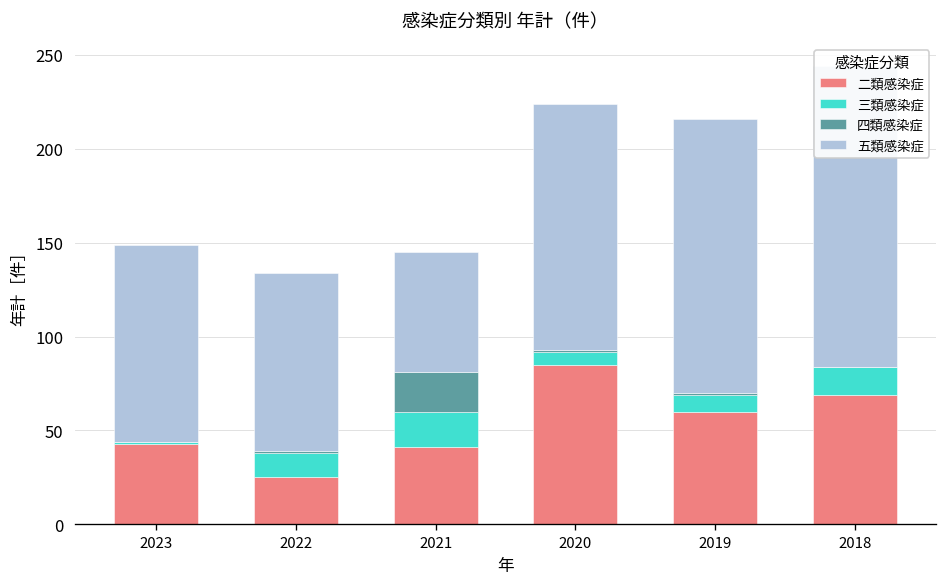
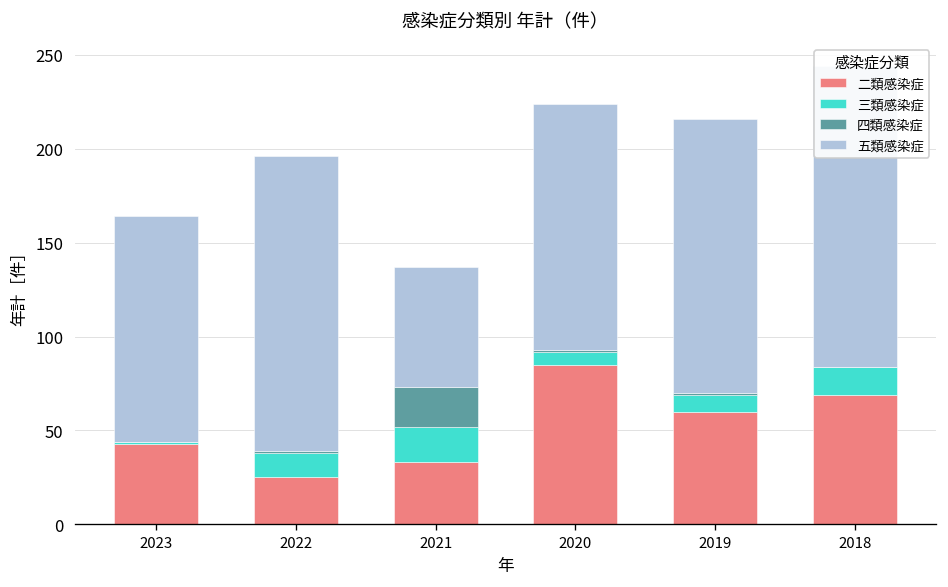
五類感染症, 2023: 105 -> 120
五類感染症, 2022: 95 -> 157
二類感染症, 2021: 41 -> 33
